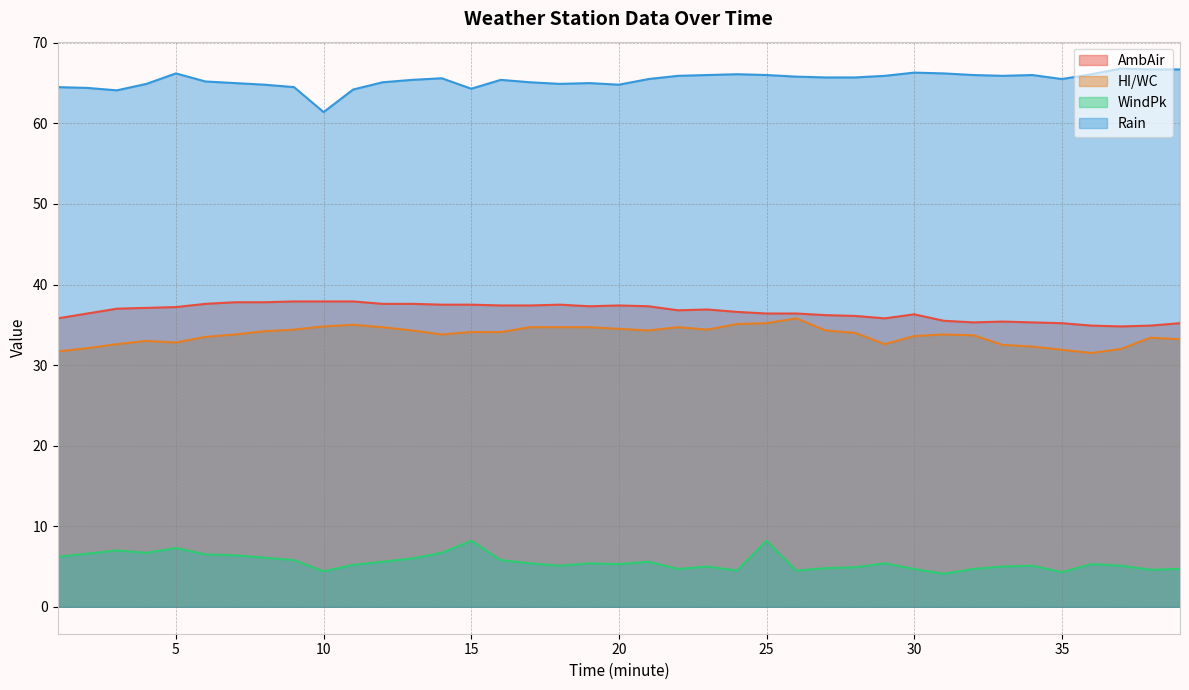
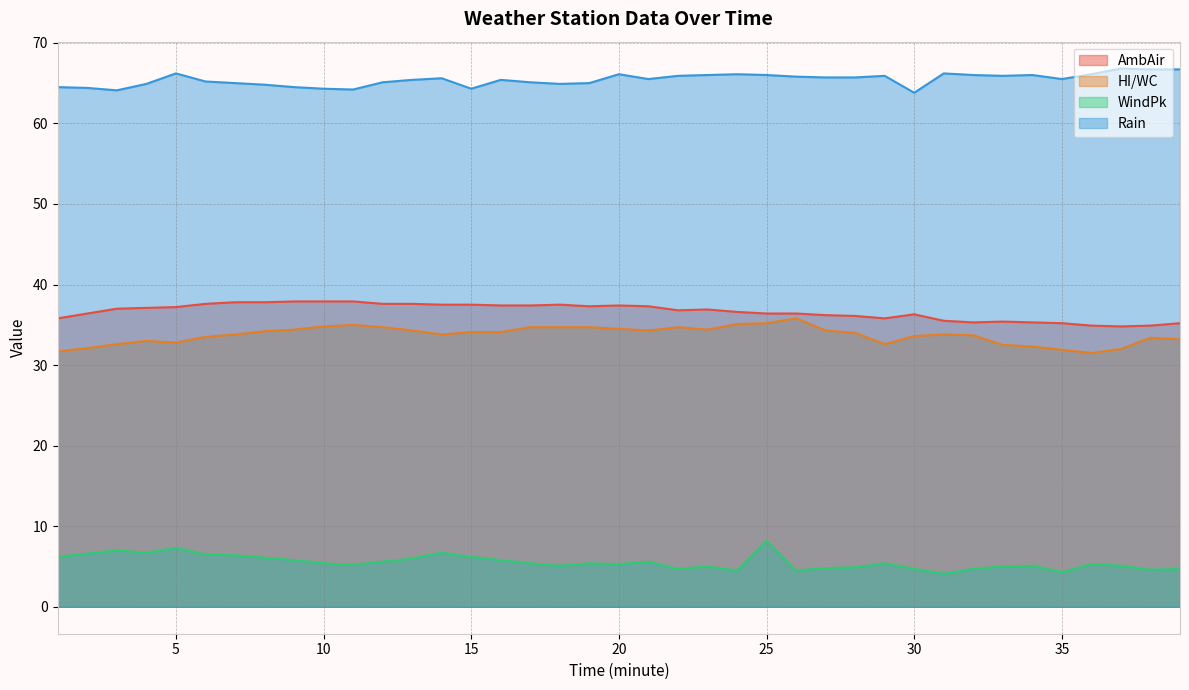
WindPk, 10: 4 -> 5
Rain, 10: 61 -> 64
WindPk, 15: 8 -> 6
Rain, 20: 65 -> 66
Rain, 30: 66 -> 64
